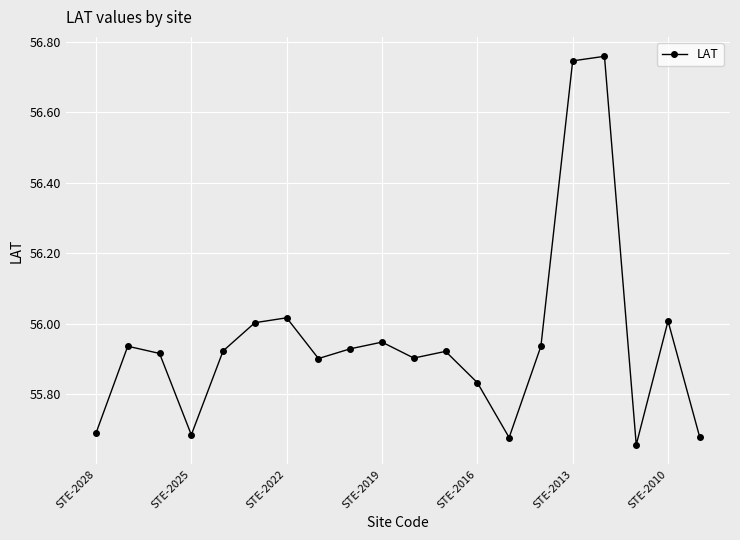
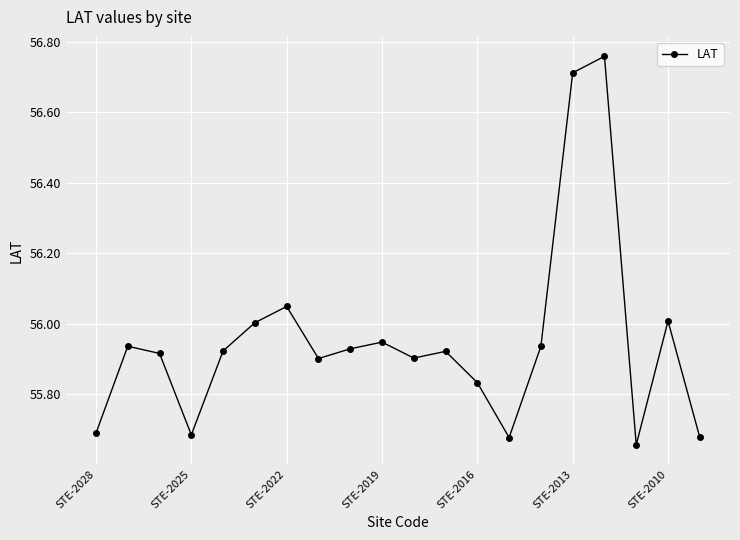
STE-2022: 56.02 -> 56.05
STE-2013: 56.75 -> 56.71
